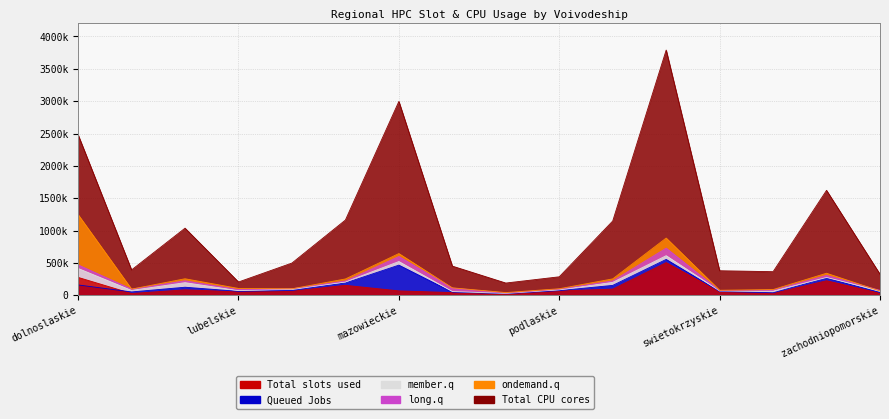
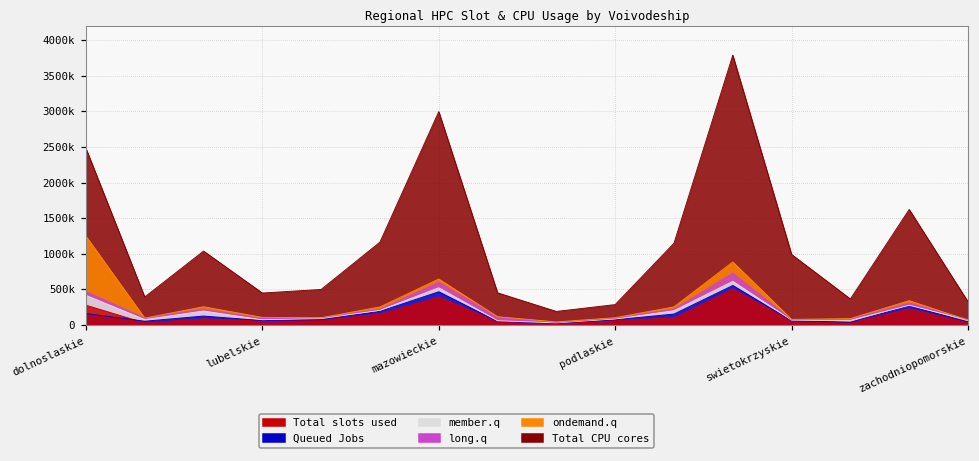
Total CPU cores, lubelskie: 200000 -> 400000
Total slots used, mazowieckie: 100000 -> 400000
Total CPU cores, swietokrzyskie: 400000 -> 1000000
